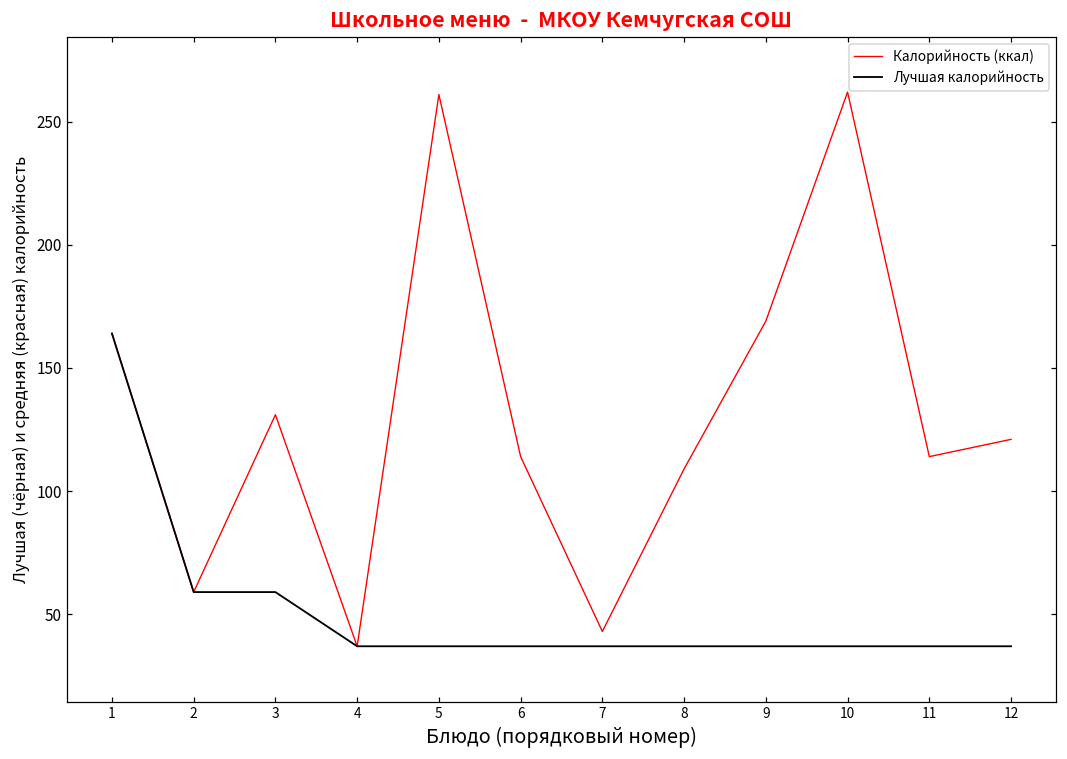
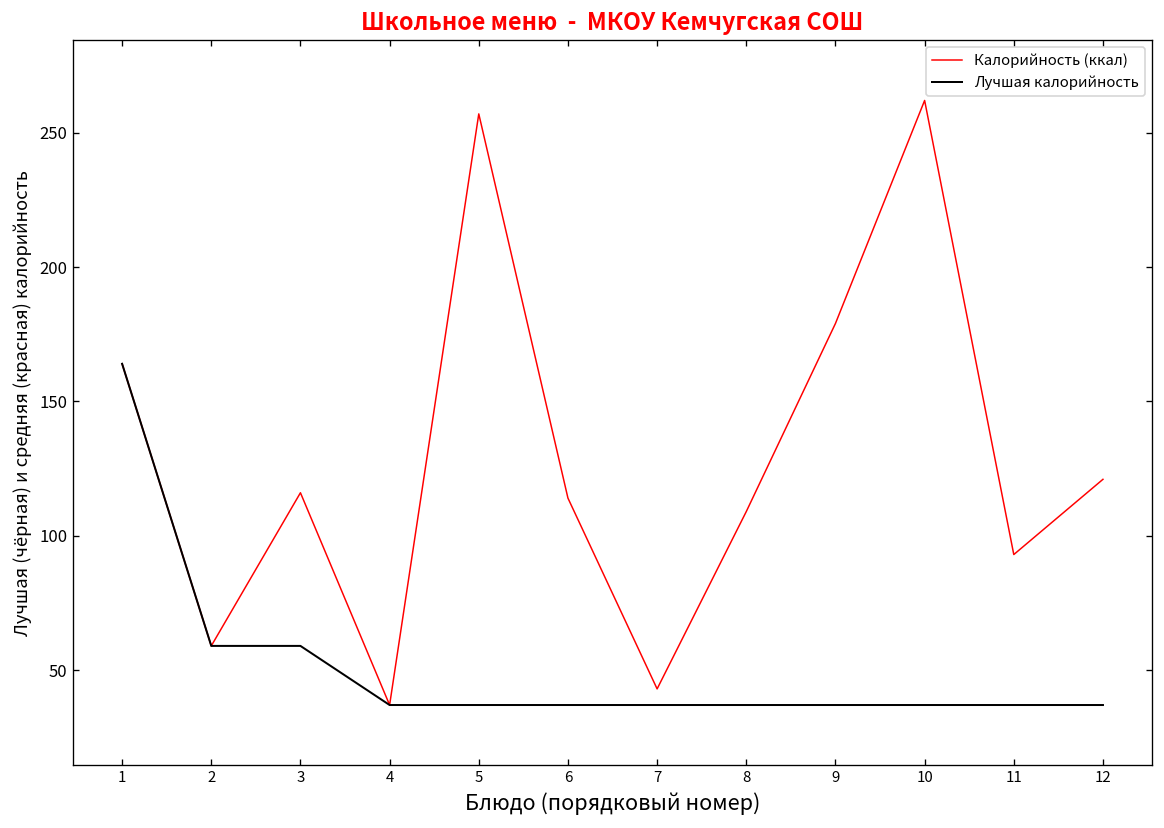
Калорийность (ккал), 3: 131 -> 116
Калорийность (ккал), 5: 261 -> 257
Калорийность (ккал), 9: 169 -> 179
Калорийность (ккал), 11: 114 -> 93
